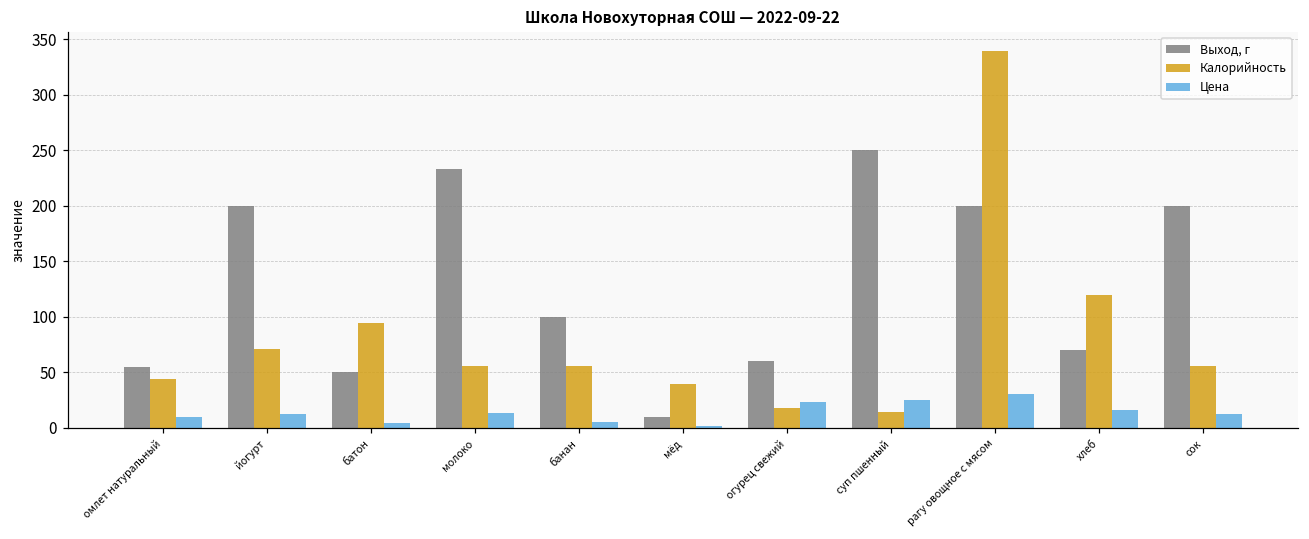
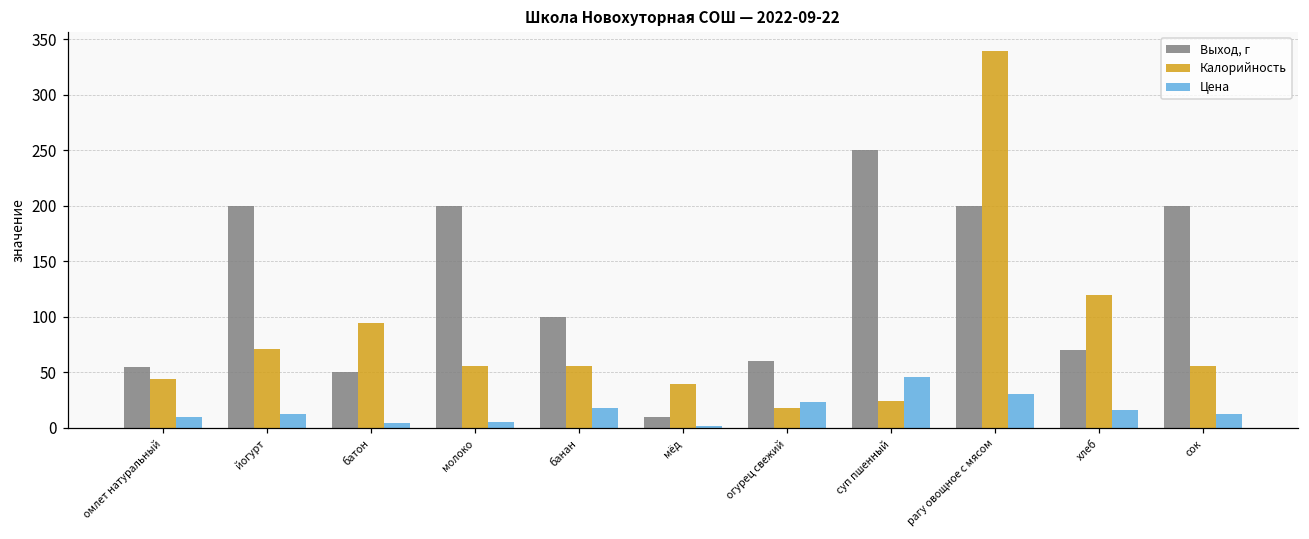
Выход, г, молоко: 233 -> 200
Цена, молоко: 14 -> 5
Цена, банан: 5 -> 18
Калорийность, суп пшенный: 14 -> 24
Цена, суп пшенный: 25 -> 46
